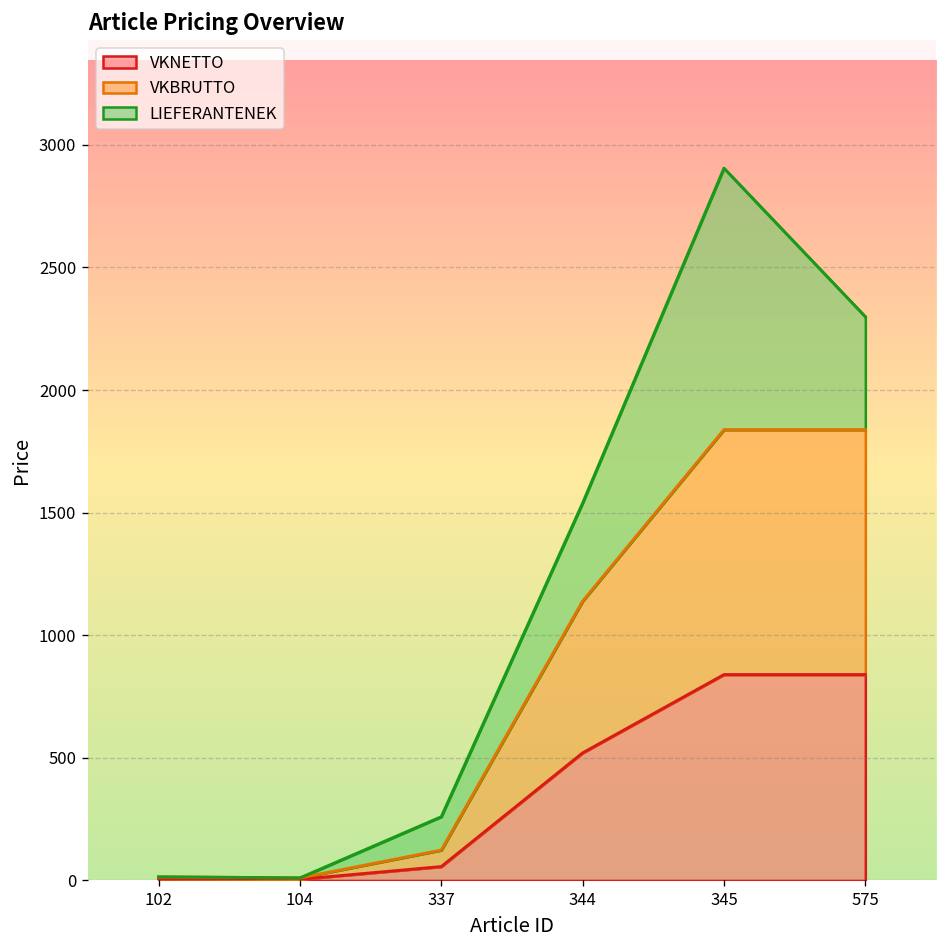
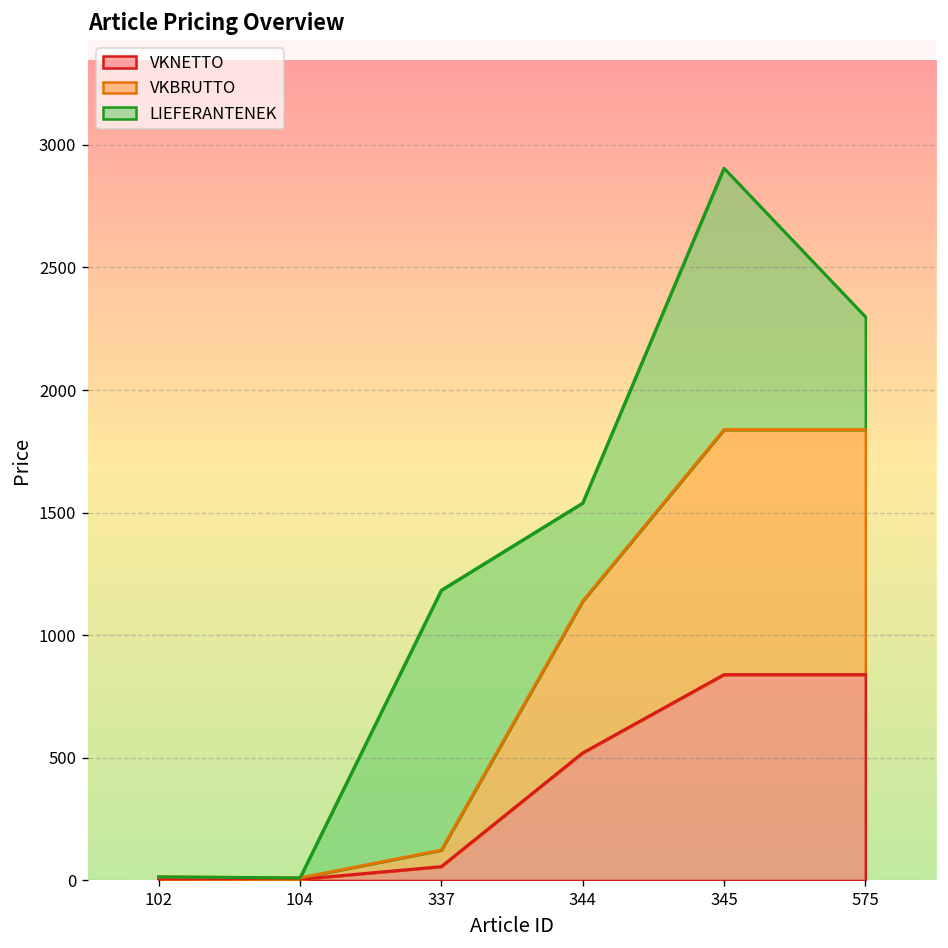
LIEFERANTENEK, 337: 140 -> 1060
